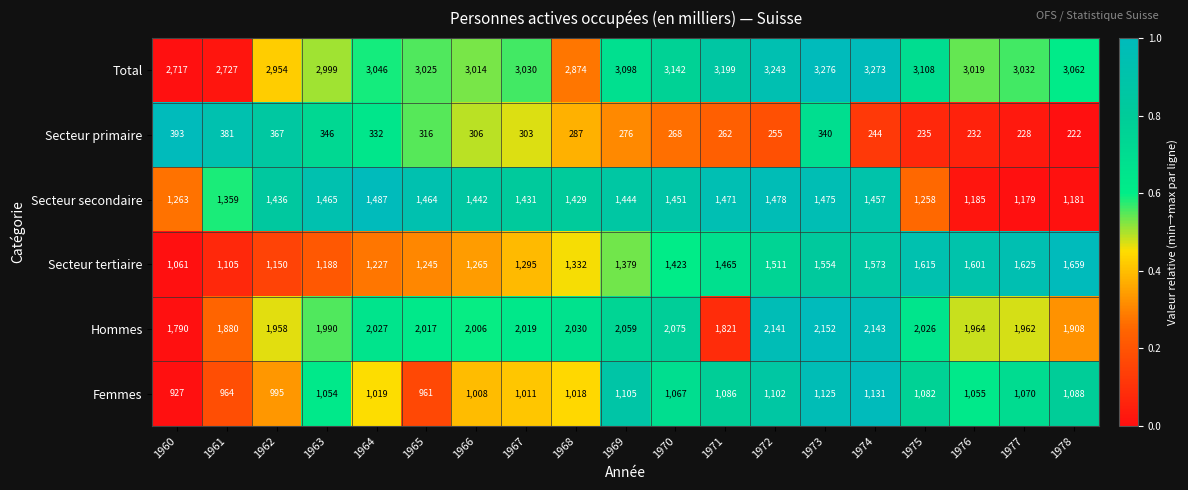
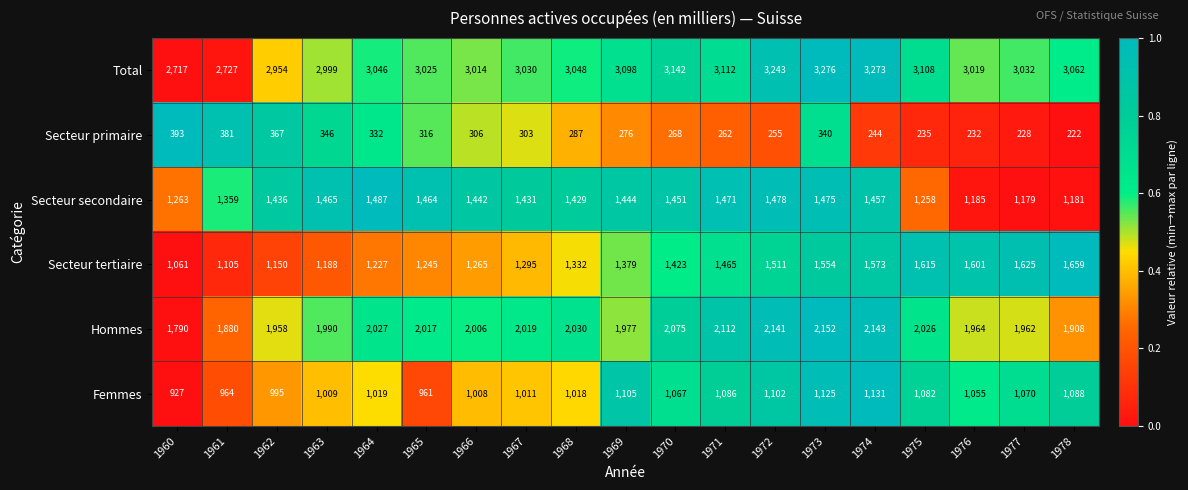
Total, 1968: 2,874 -> 3,048
Total, 1971: 3,199 -> 3,112
Hommes, 1969: 2,059 -> 1,977
Hommes, 1971: 1,821 -> 2,112
Femmes, 1963: 1,054 -> 1,009
